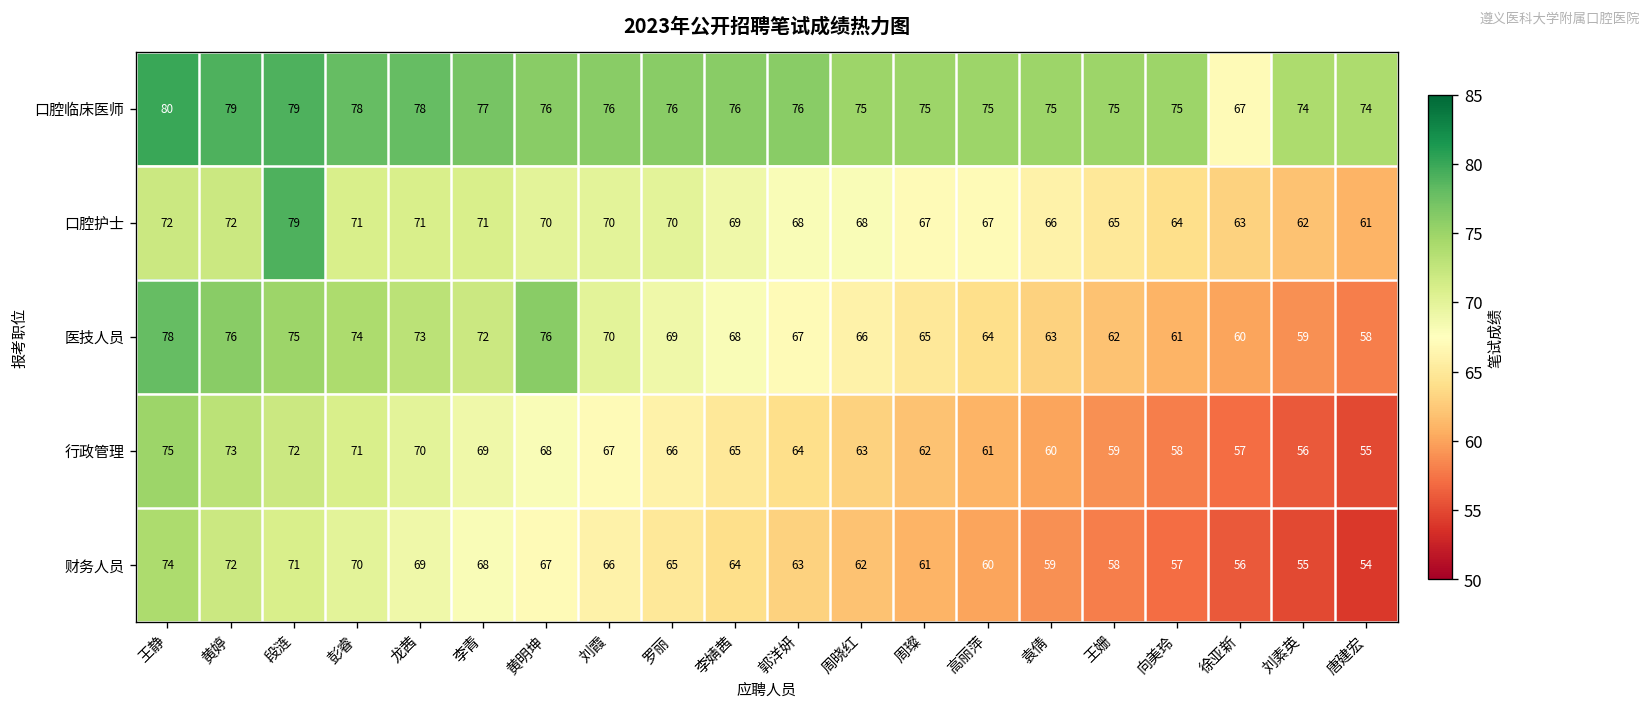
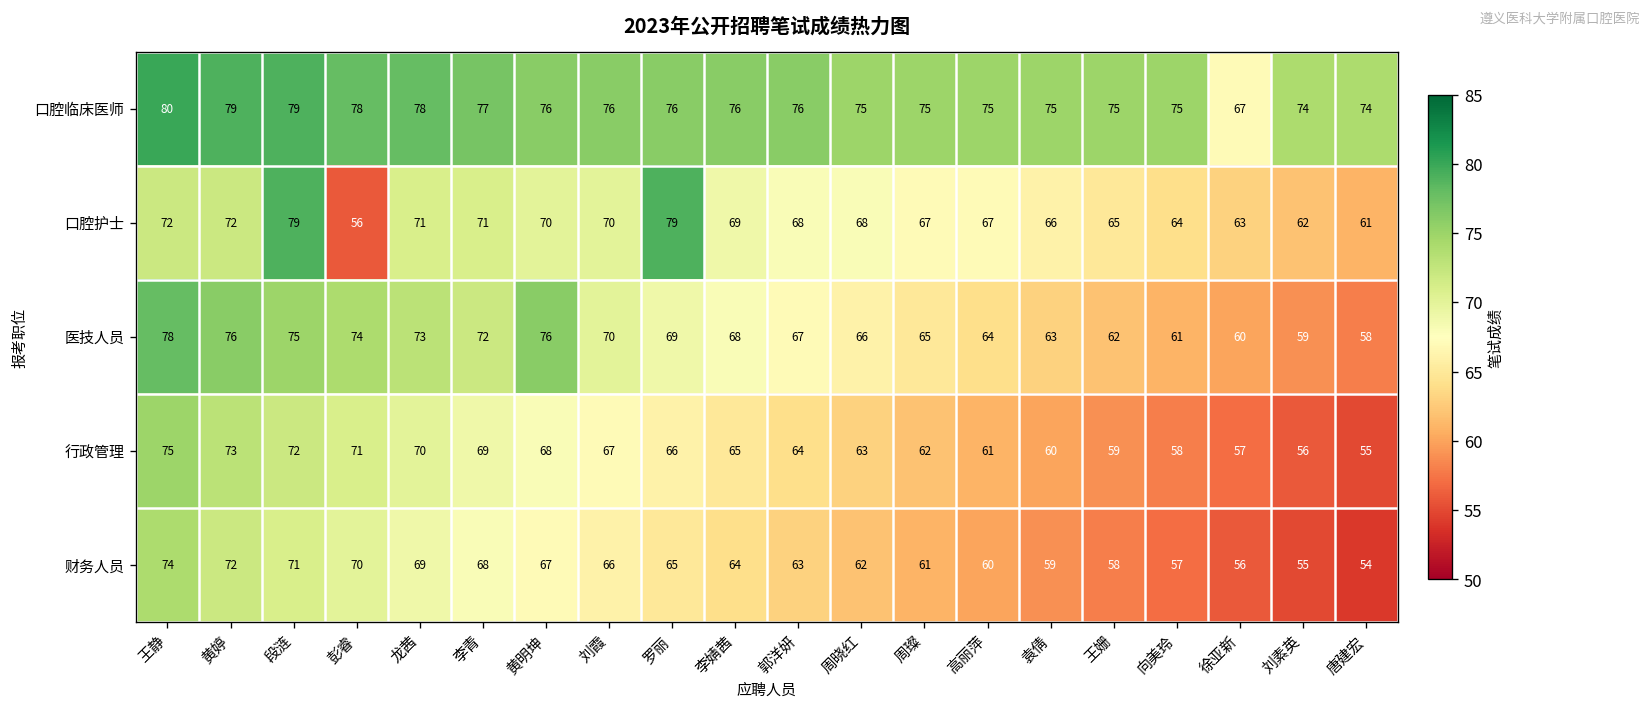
口腔护士, 彭睿: 71 -> 56
口腔护士, 罗丽: 70 -> 79
